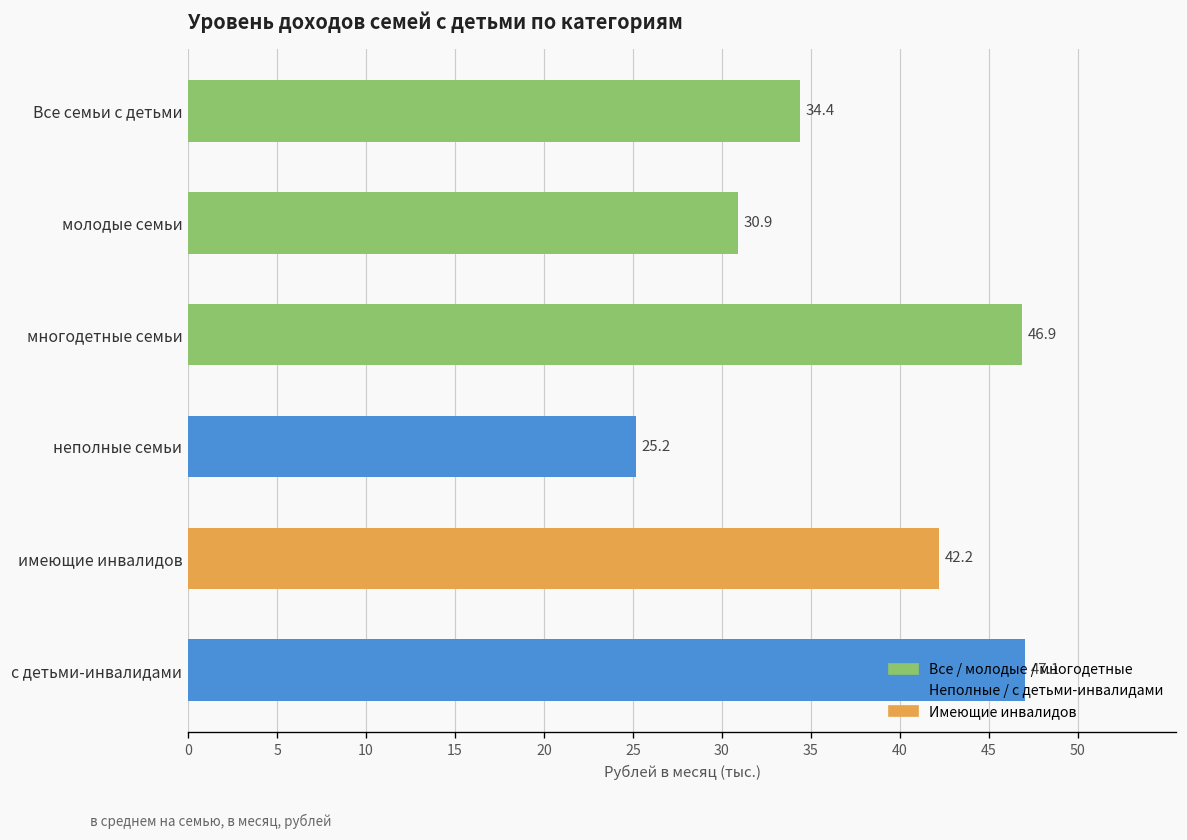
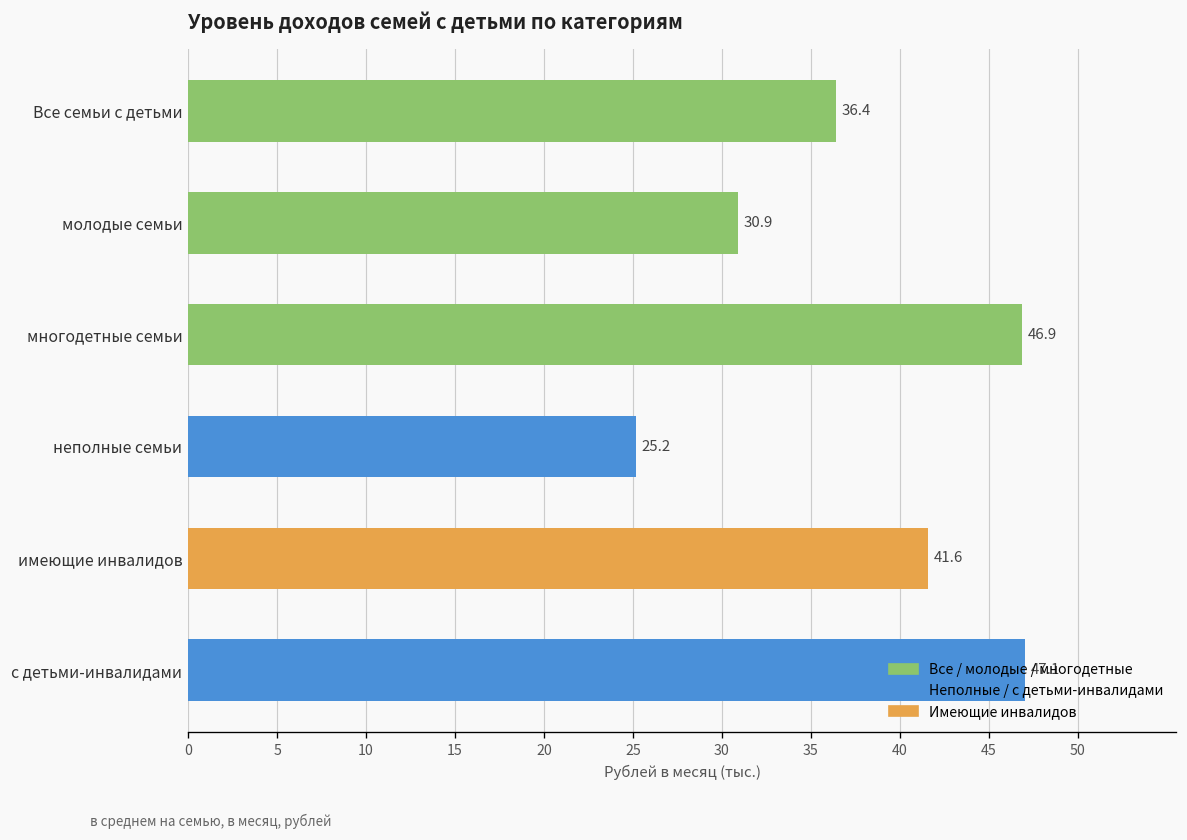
Все семьи с детьми: 34.4 -> 36.4
имеющие инвалидов: 42.2 -> 41.6
